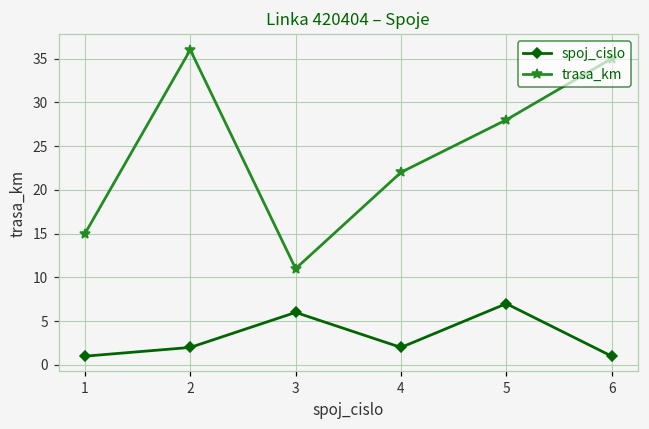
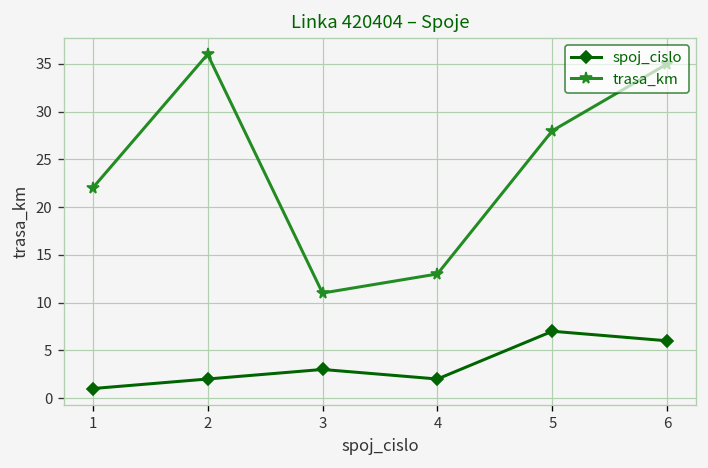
trasa_km, 1: 15 -> 22
spoj_cislo, 3: 6 -> 3
trasa_km, 4: 22 -> 13
spoj_cislo, 6: 1 -> 6
